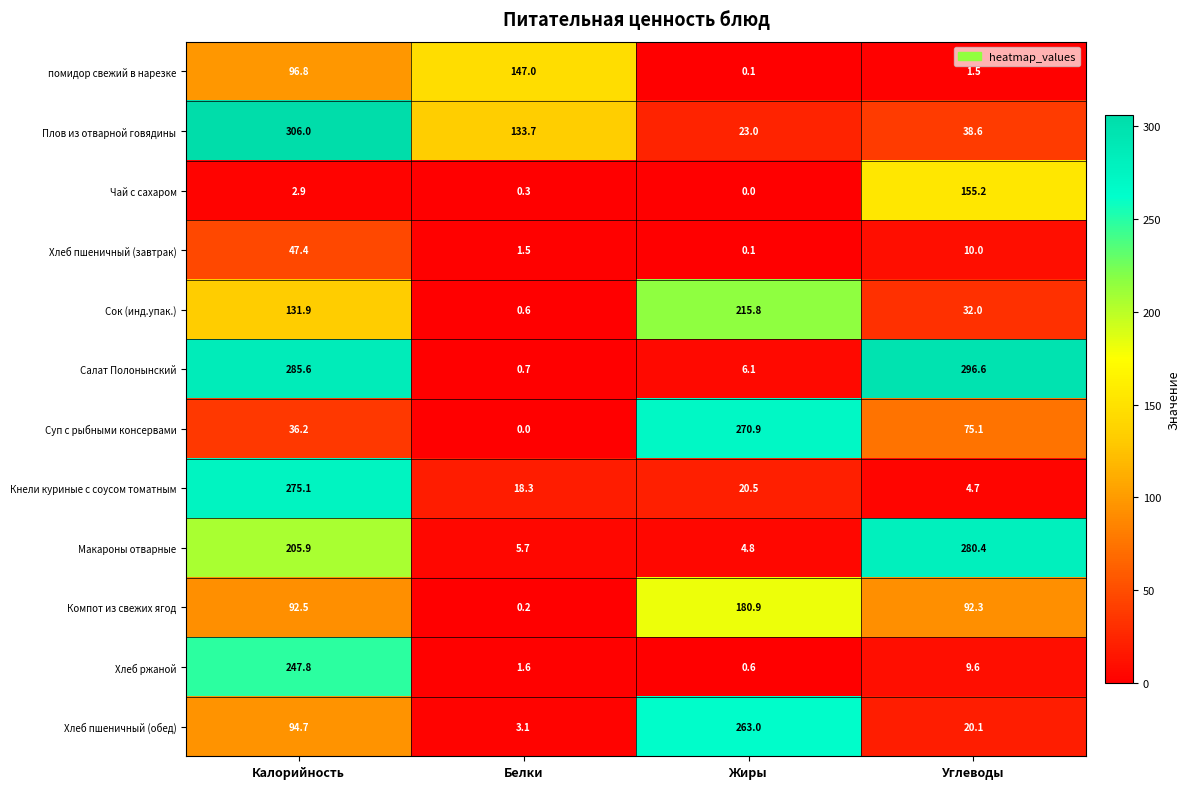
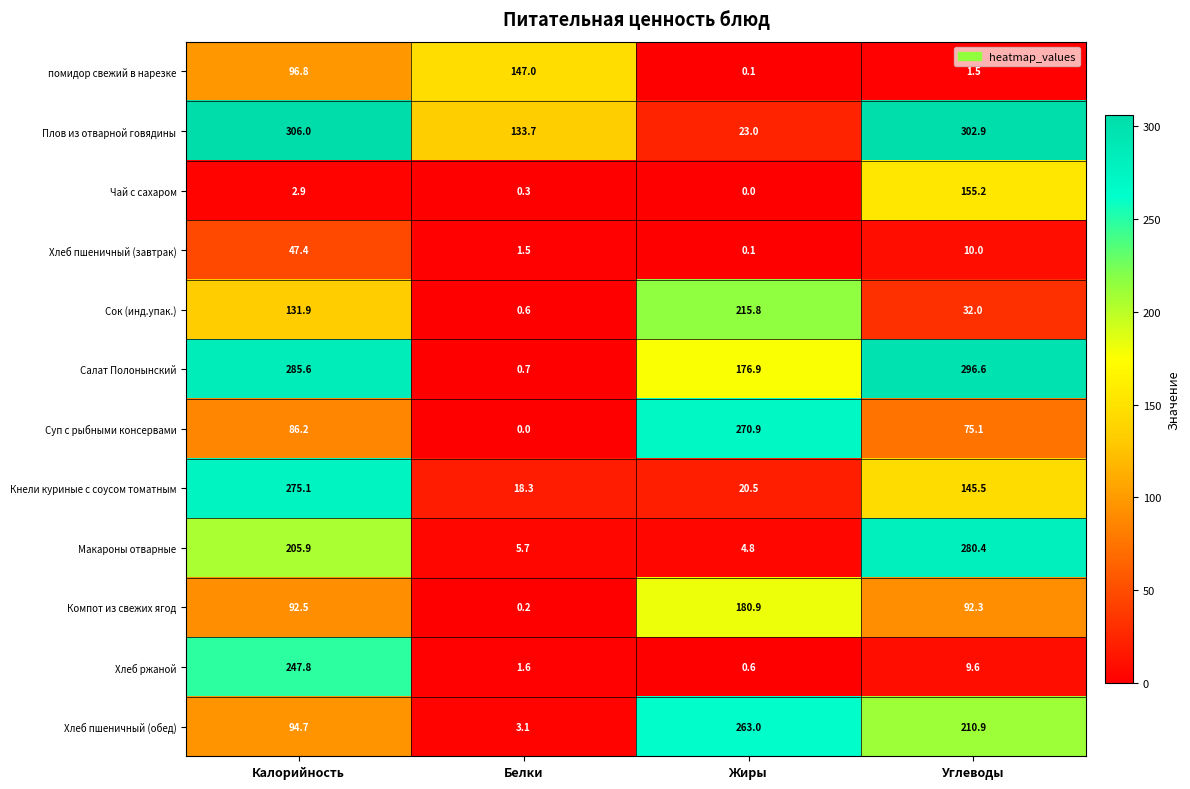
Плов из отварной говядины, Углеводы: 38.6 -> 302.9
Салат Полонынский, Жиры: 6.1 -> 176.9
Суп с рыбными консервами, Калорийность: 36.2 -> 86.2
Кнели куриные с соусом томатным, Углеводы: 4.7 -> 145.5
Хлеб пшеничный (обед), Углеводы: 20.1 -> 210.9
